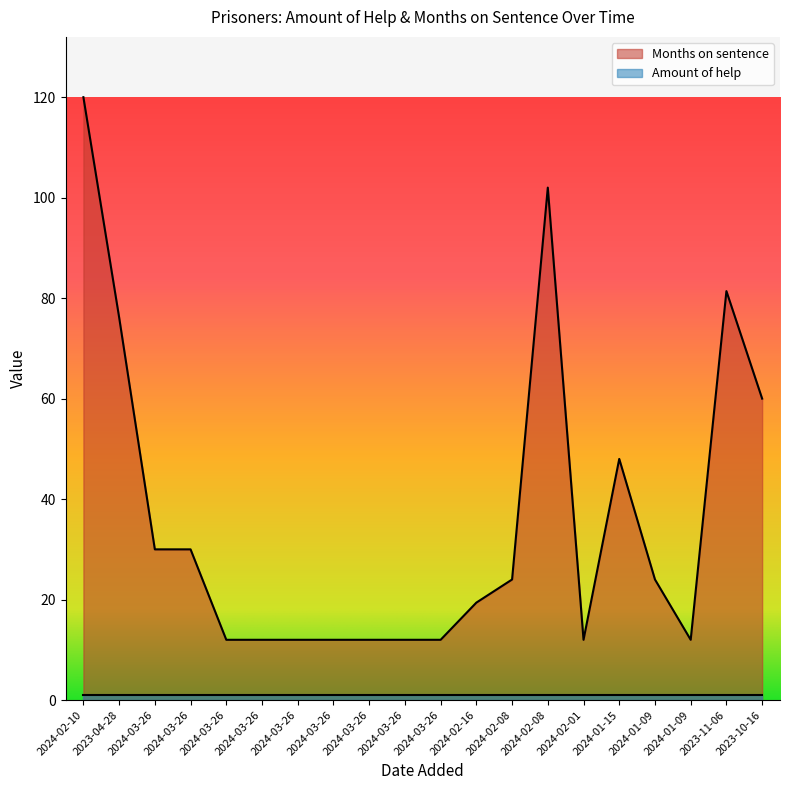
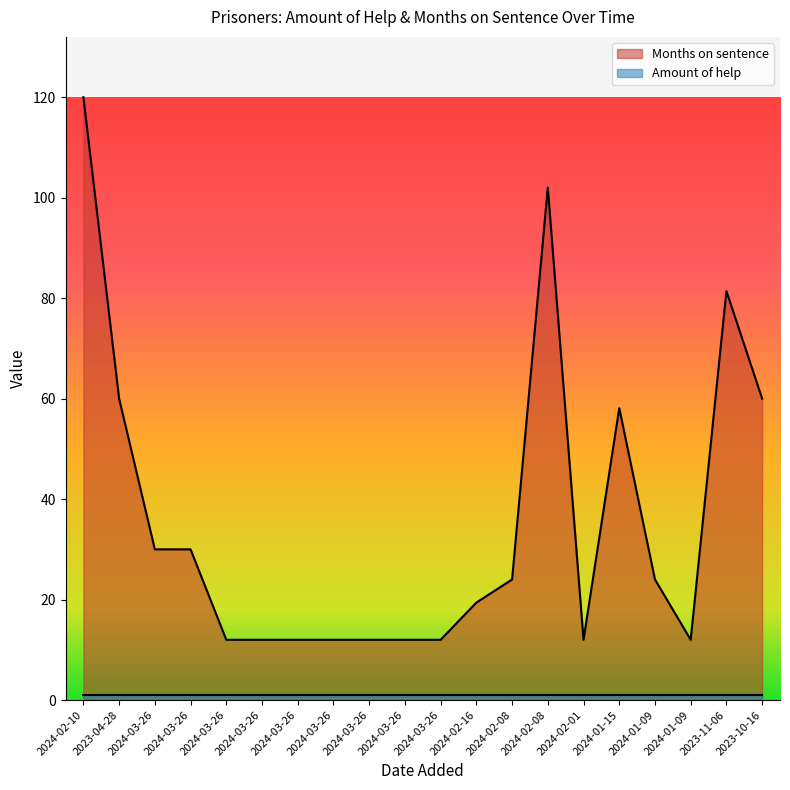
Months on sentence, 2023-04-28: 76 -> 60
Months on sentence, 2024-01-15: 48 -> 58
